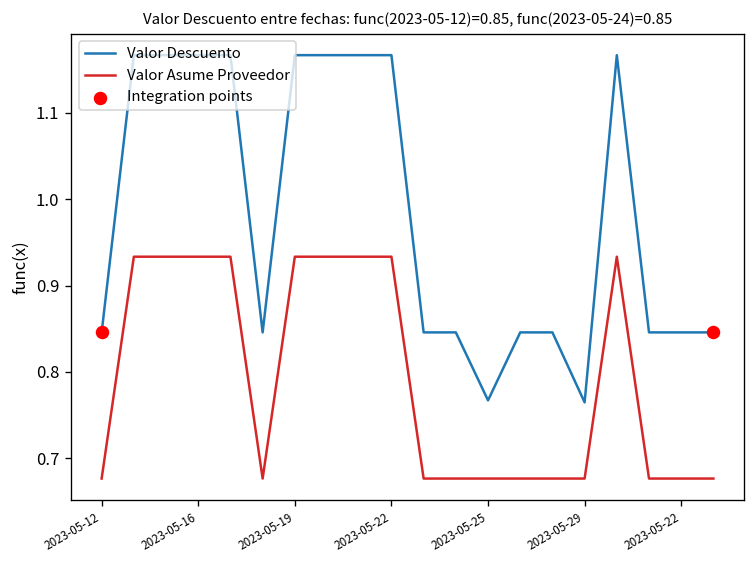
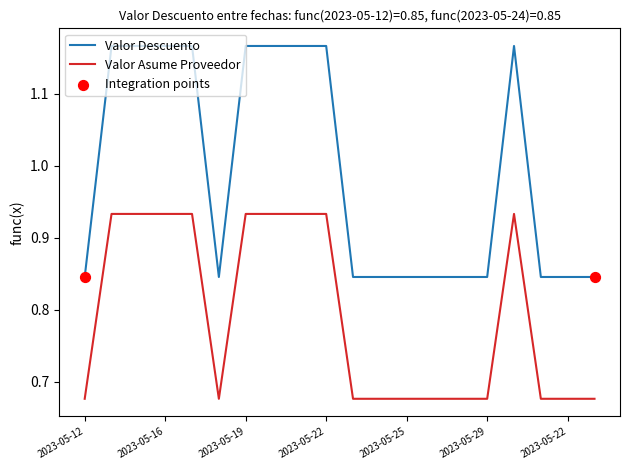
Valor Descuento, 2023-05-25: 0.77 -> 0.85
Valor Descuento, 2023-05-29: 0.76 -> 0.85
